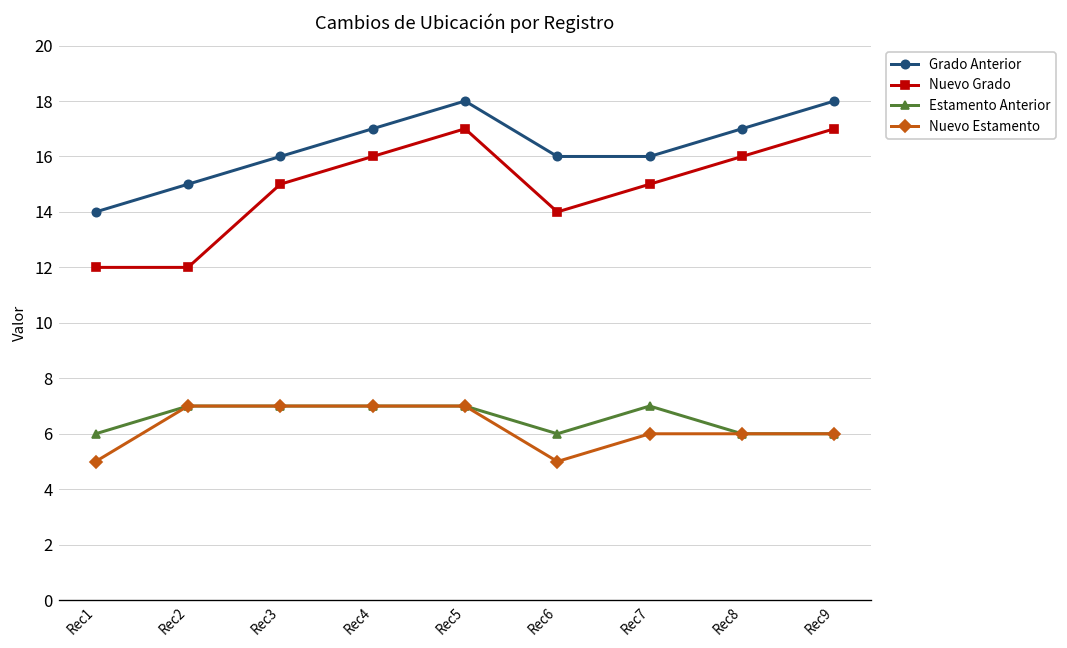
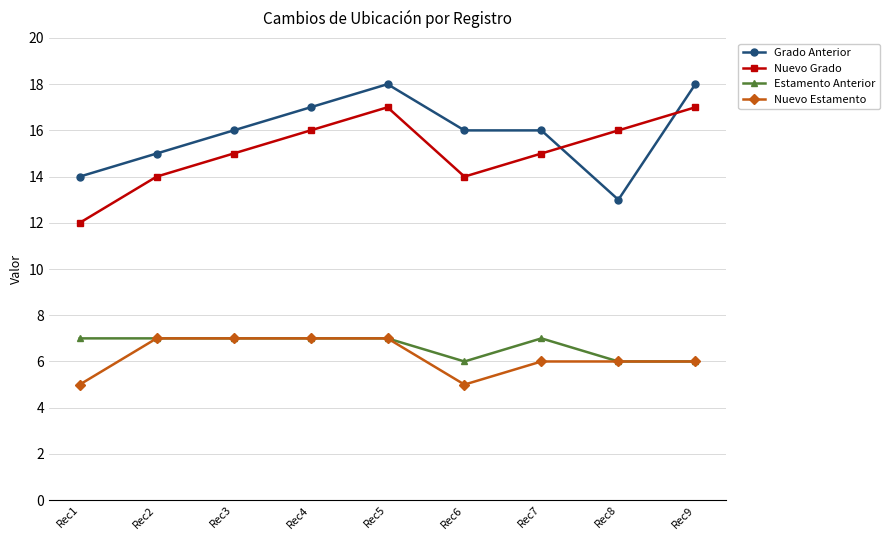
Estamento Anterior, Rec1: 6 -> 7
Nuevo Grado, Rec2: 12 -> 14
Grado Anterior, Rec8: 17 -> 13
